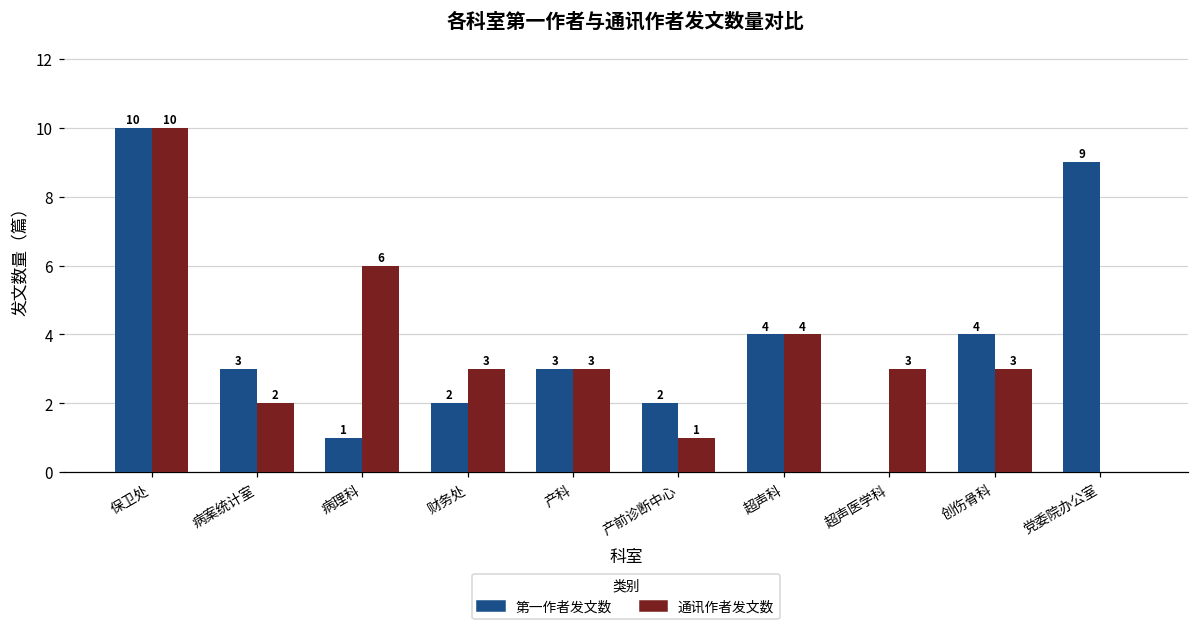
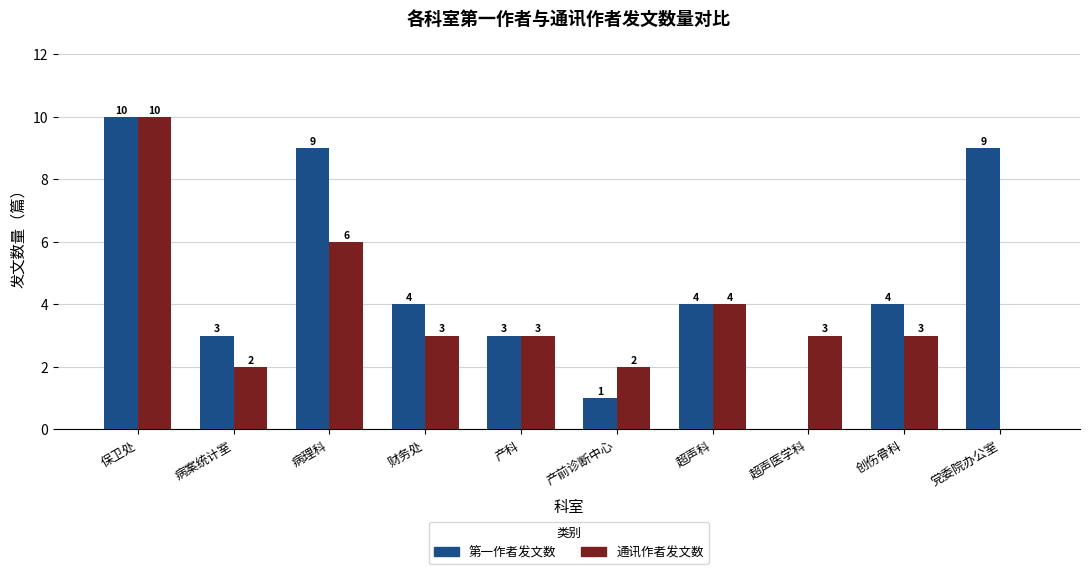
第一作者发文数, 病理科: 1 -> 9
第一作者发文数, 财务处: 2 -> 4
第一作者发文数, 产前诊断中心: 2 -> 1
通讯作者发文数, 产前诊断中心: 1 -> 2
